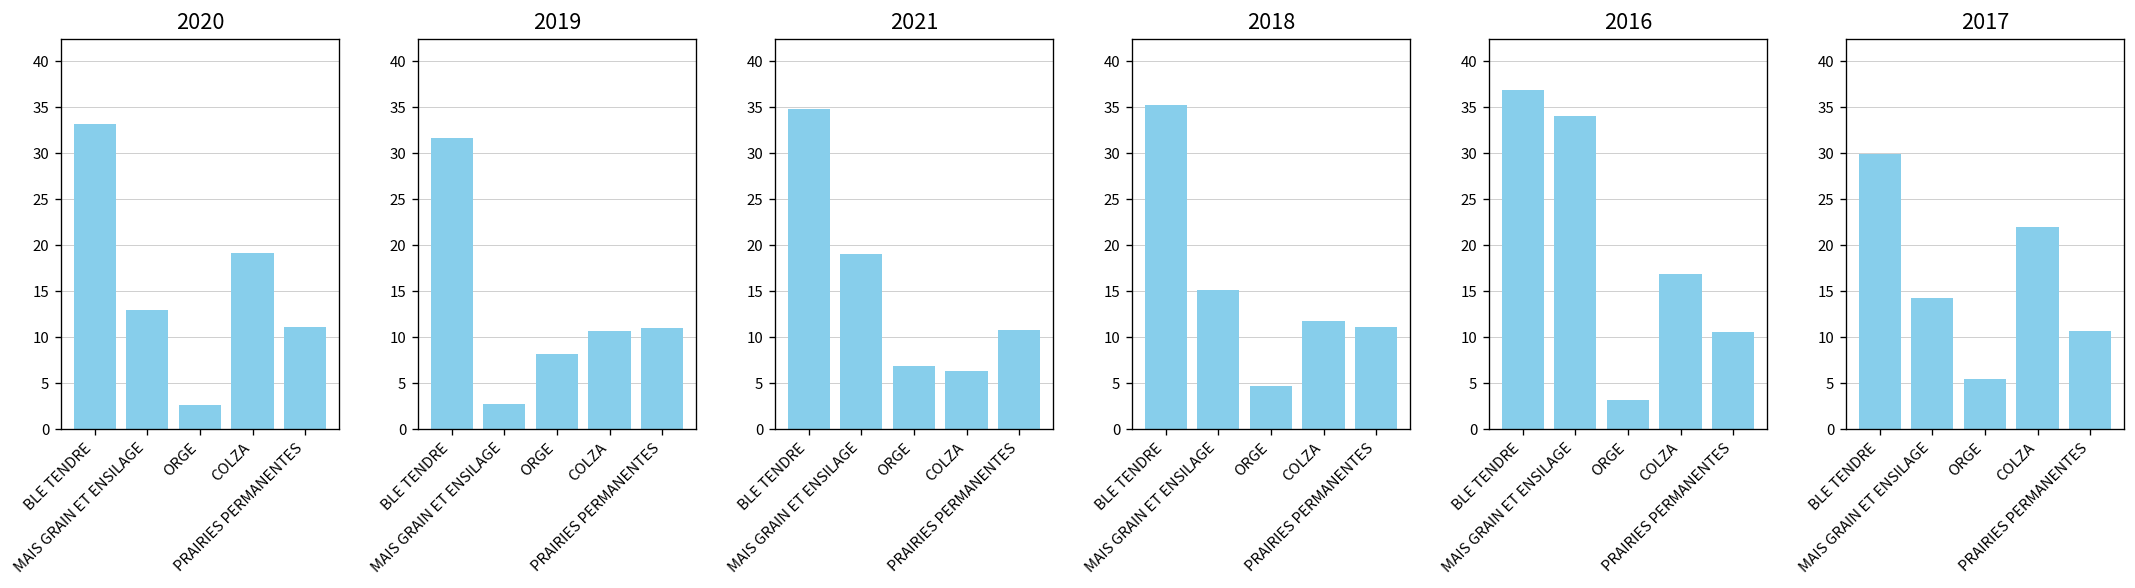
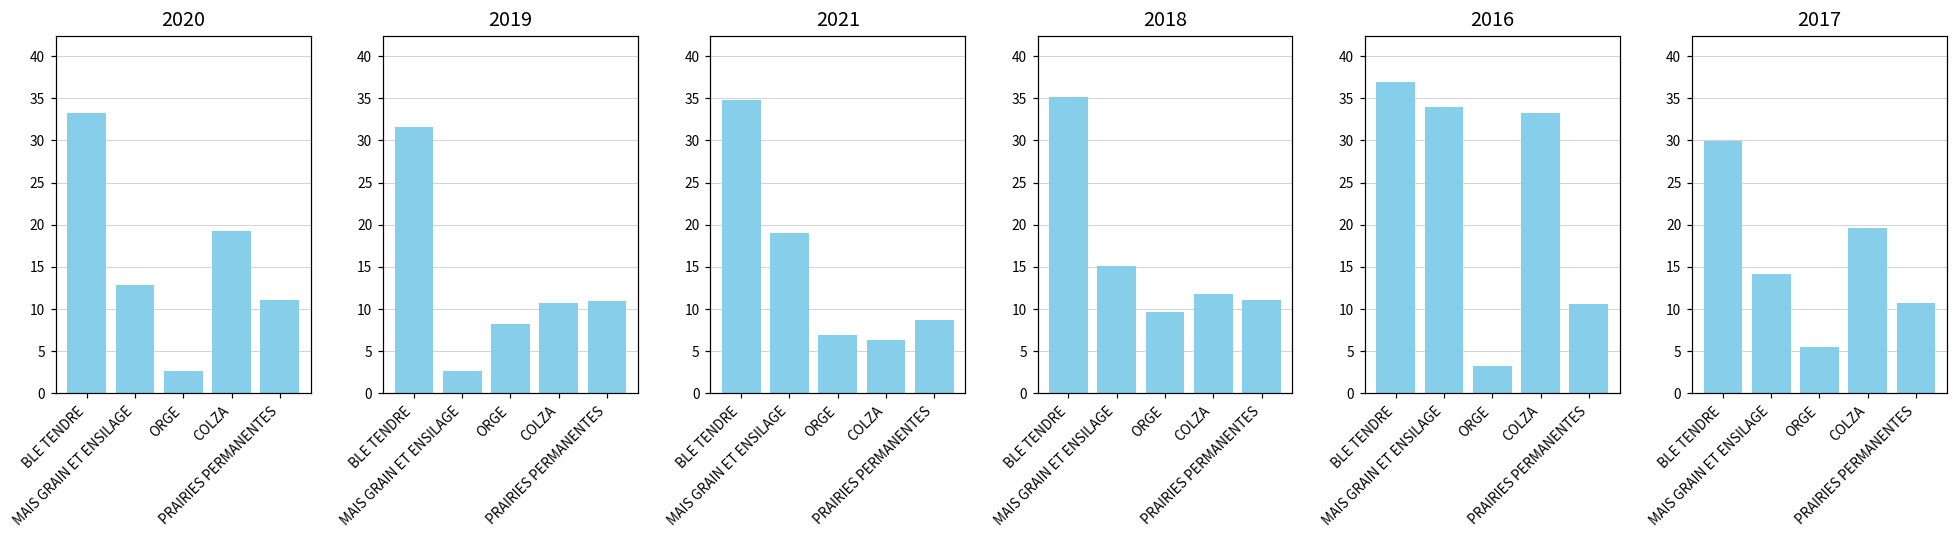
2021, PRAIRIES PERMANENTES: 11 -> 9
2018, ORGE: 5 -> 10
2016, COLZA: 17 -> 33
2017, COLZA: 22 -> 20
